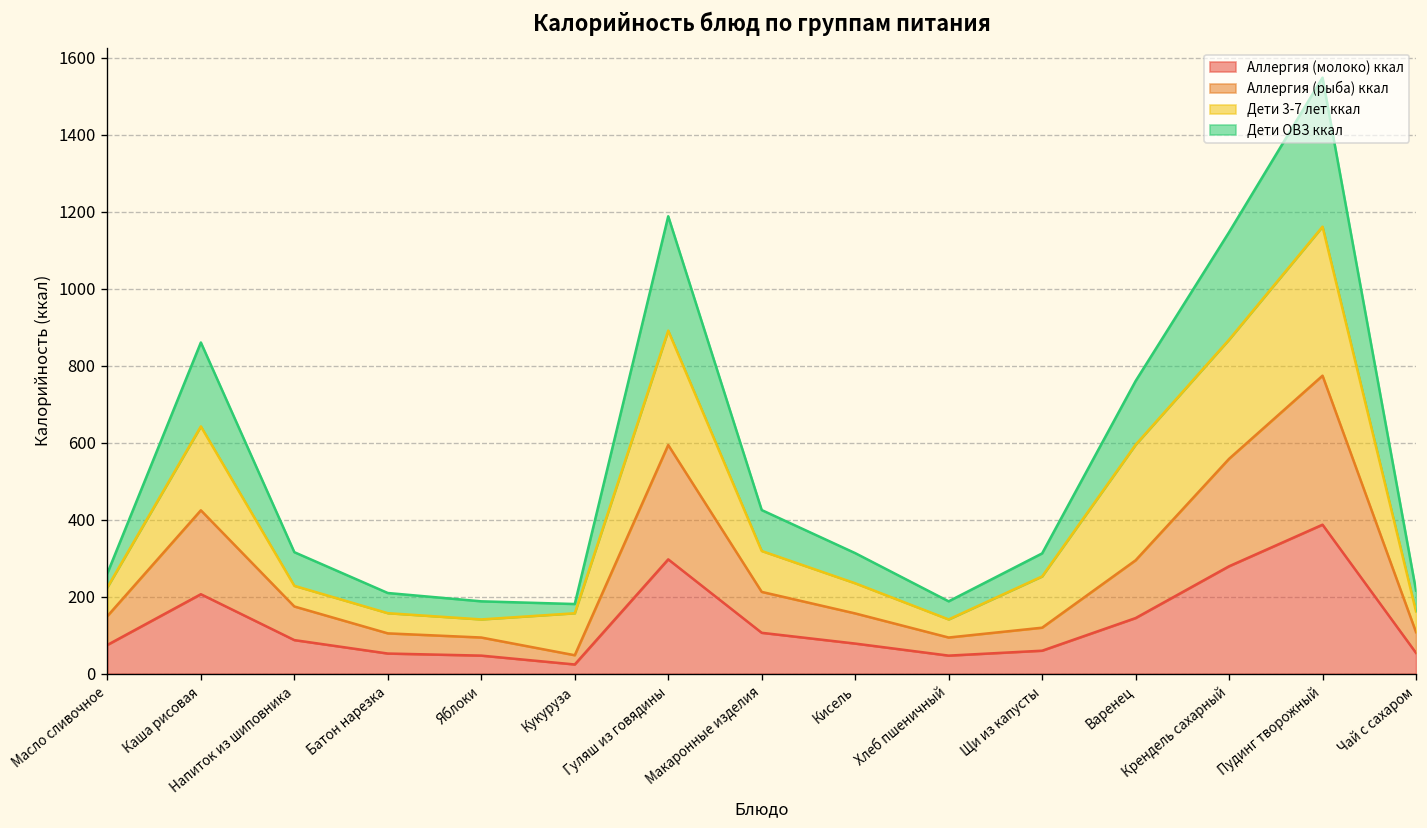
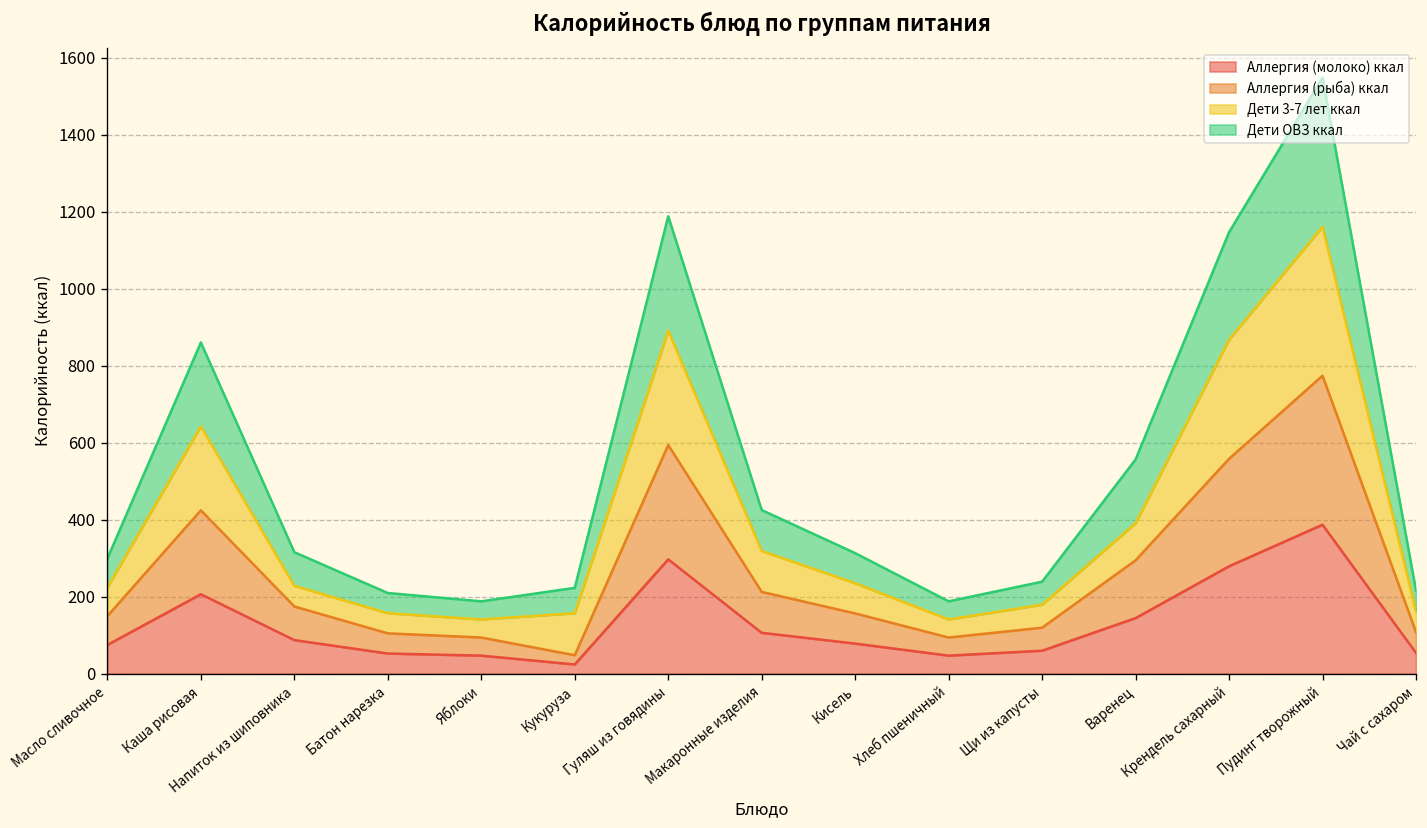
Дети ОВЗ ккал, Масло сливочное: 40 -> 70
Дети ОВЗ ккал, Кукуруза: 20 -> 70
Дети 3-7 лет ккал, Щи из капусты: 130 -> 60
Дети 3-7 лет ккал, Варенец: 300 -> 100
